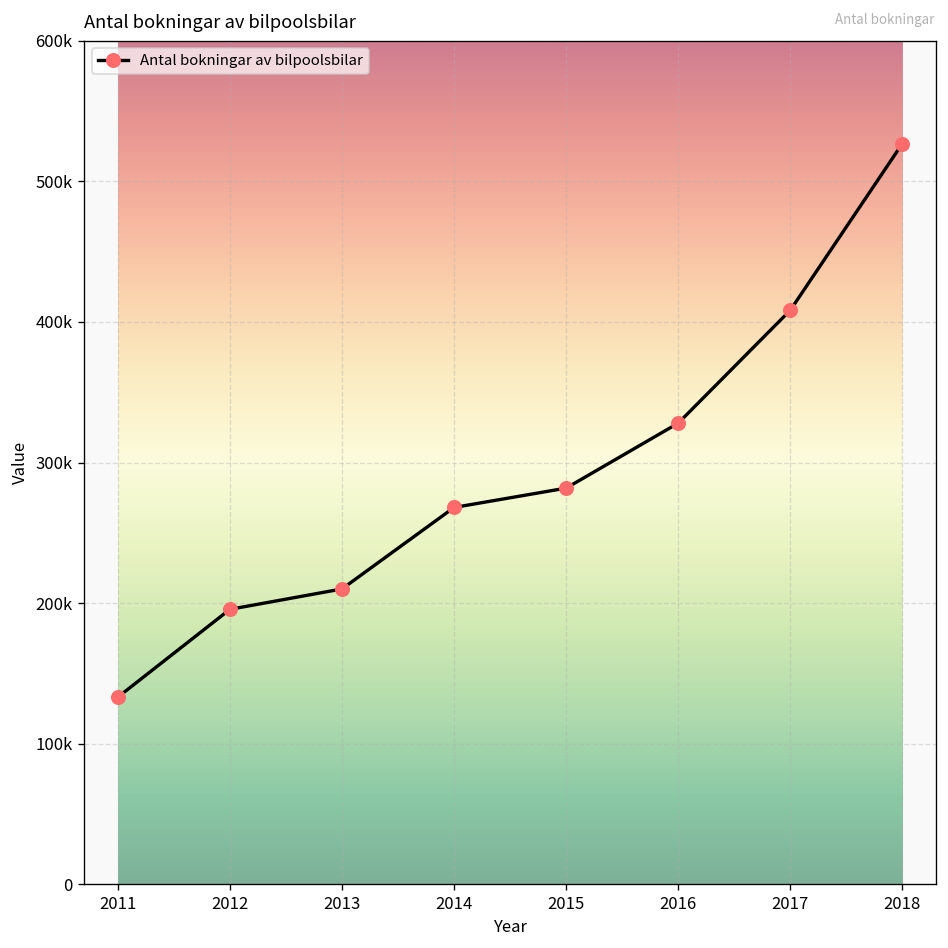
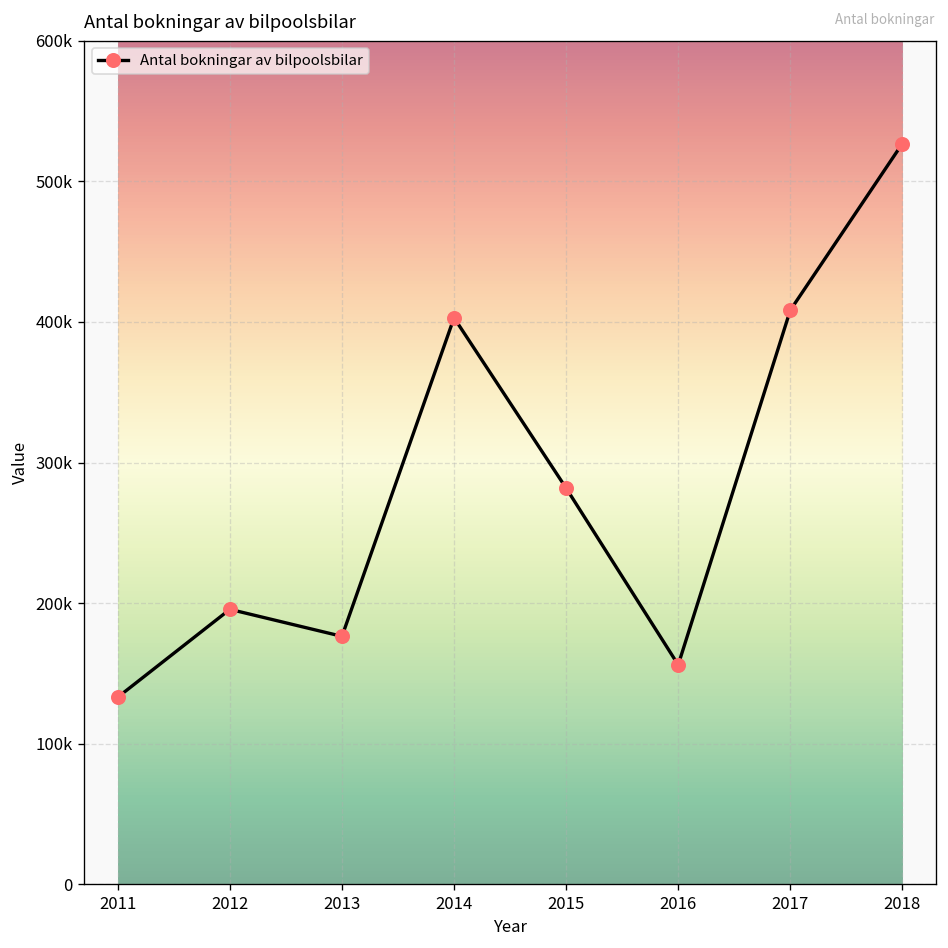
2013: 210000 -> 176000
2014: 268000 -> 403000
2016: 328000 -> 156000
